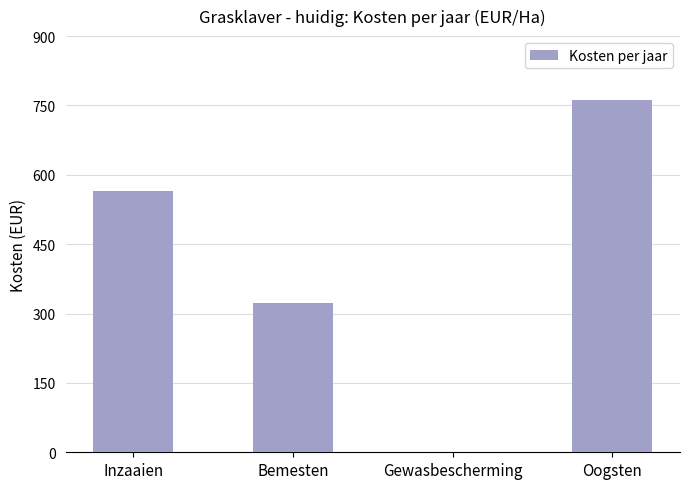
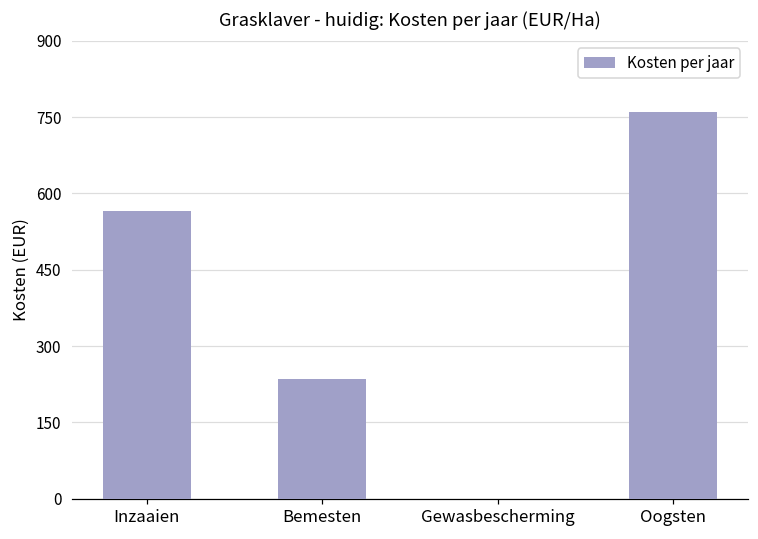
Bemesten: 320 -> 240
